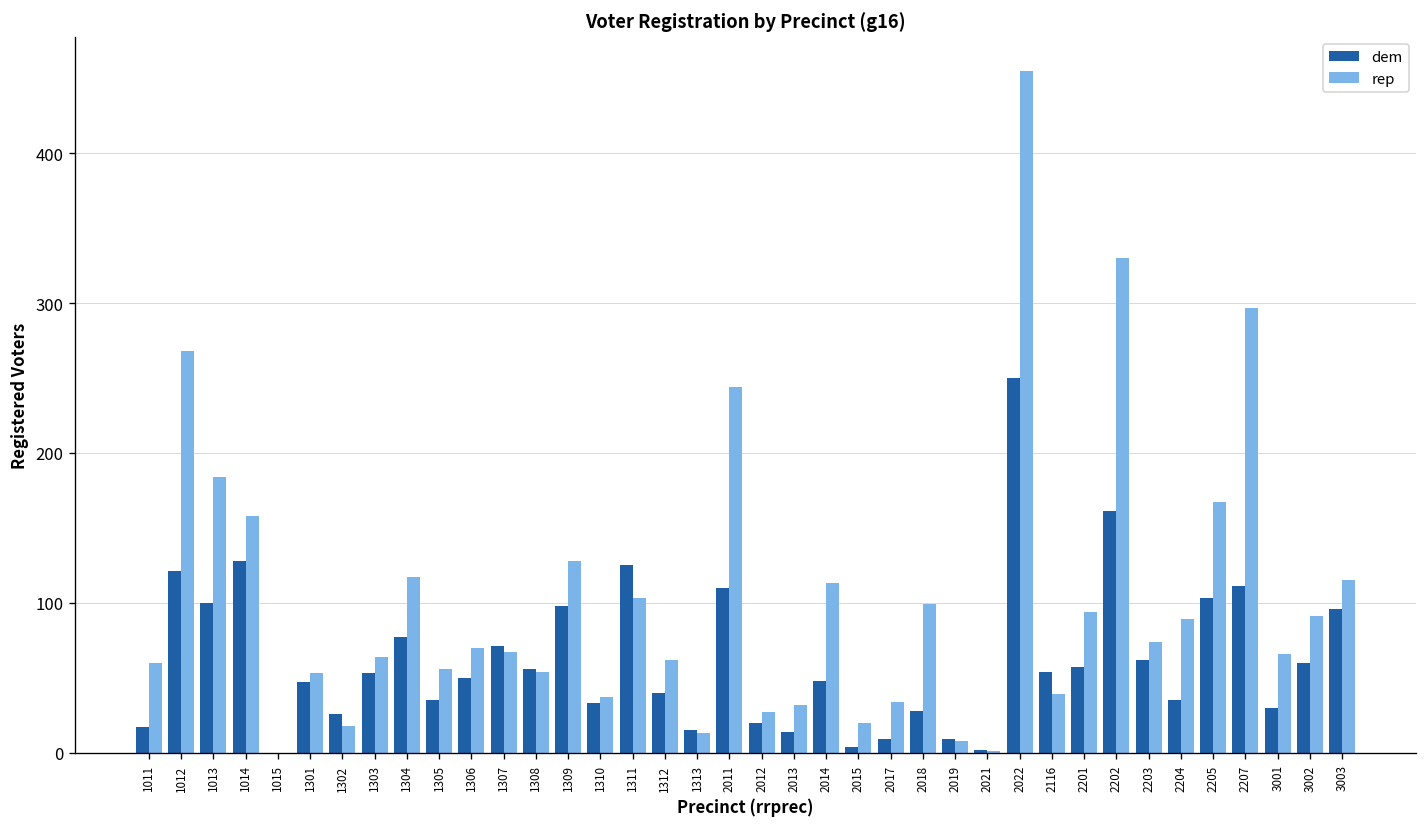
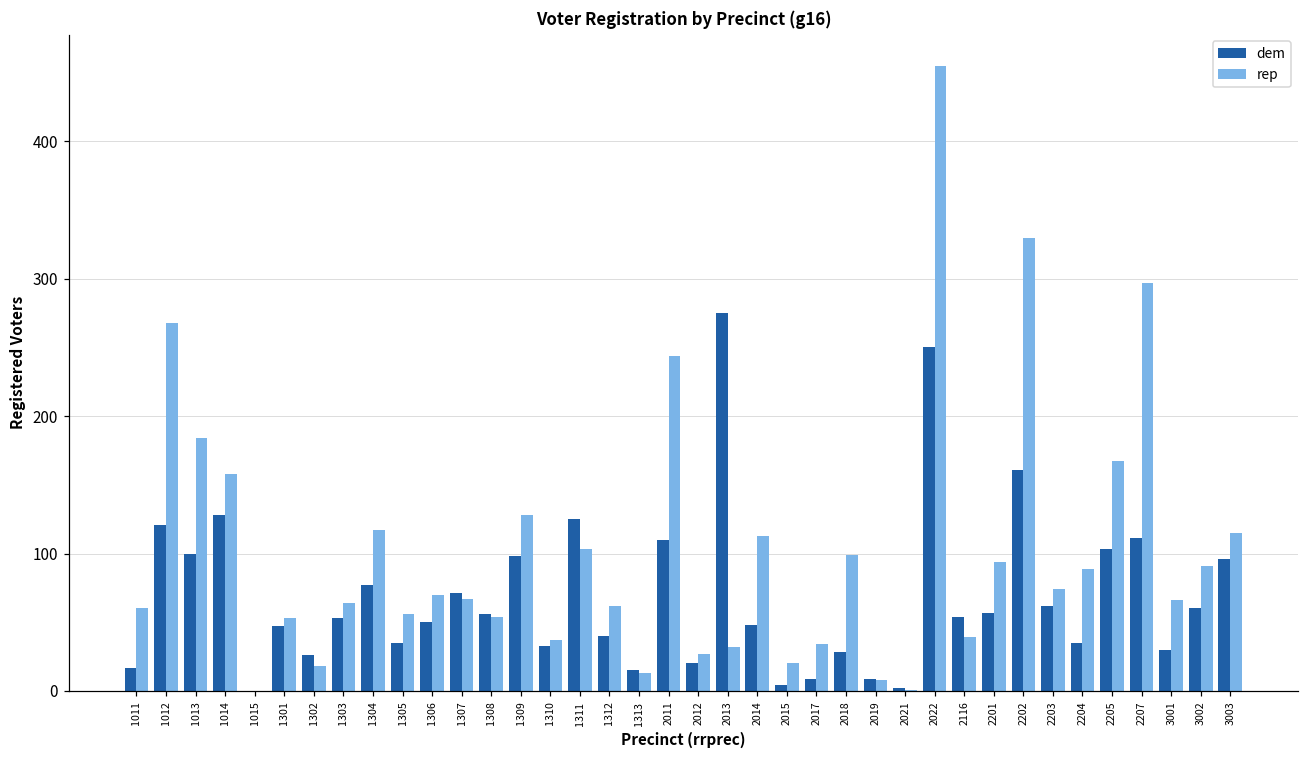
dem, 2013: 14 -> 275
